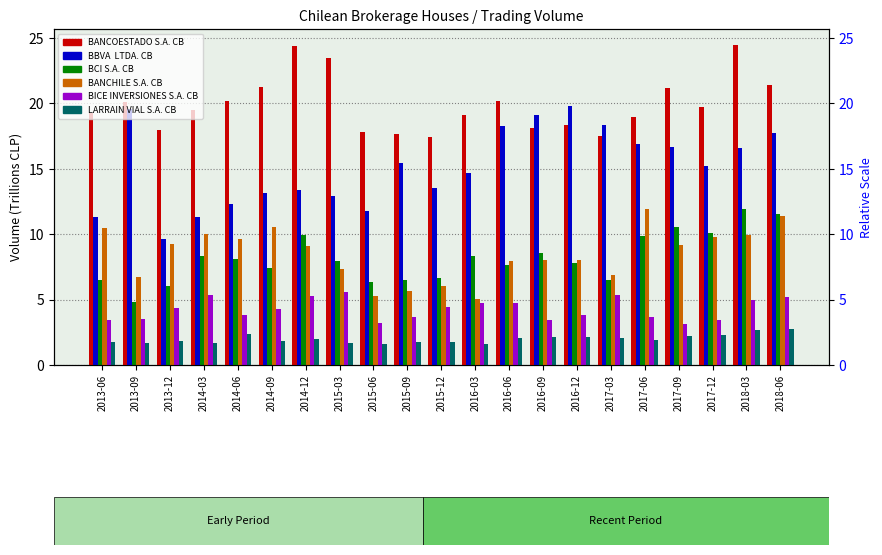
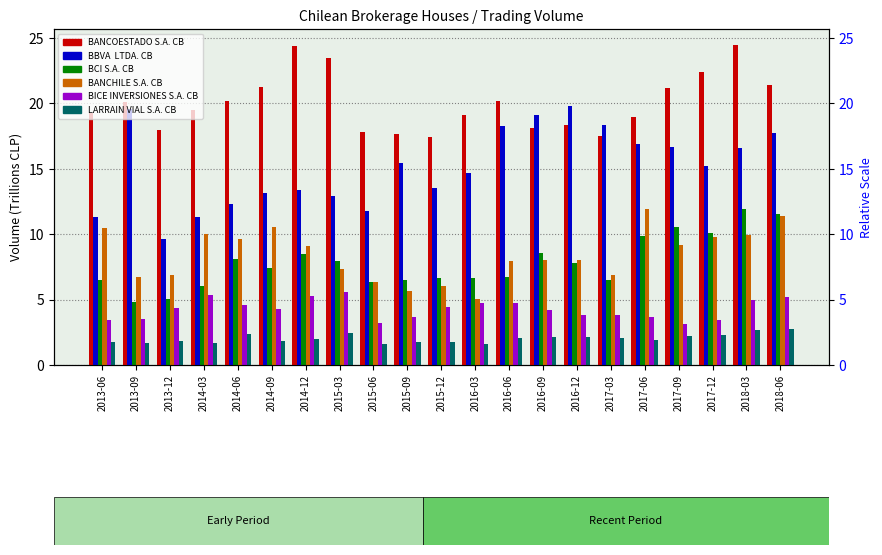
BCI S.A. CB, 2013-12: 6.0 -> 5.1
BANCHILE S.A. CB, 2013-12: 9.2 -> 6.9
BCI S.A. CB, 2014-03: 8.3 -> 6.1
BICE INVERSIONES S.A. CB, 2014-06: 3.8 -> 4.6
BCI S.A. CB, 2014-12: 9.9 -> 8.5
LARRAIN VIAL S.A. CB, 2015-03: 1.7 -> 2.4
BANCHILE S.A. CB, 2015-06: 5.3 -> 6.3
BCI S.A. CB, 2016-03: 8.4 -> 6.6
BCI S.A. CB, 2016-06: 7.6 -> 6.7
BICE INVERSIONES S.A. CB, 2016-09: 3.5 -> 4.2
BICE INVERSIONES S.A. CB, 2017-03: 5.4 -> 3.8
BANCOESTADO S.A. CB, 2017-12: 19.7 -> 22.4
